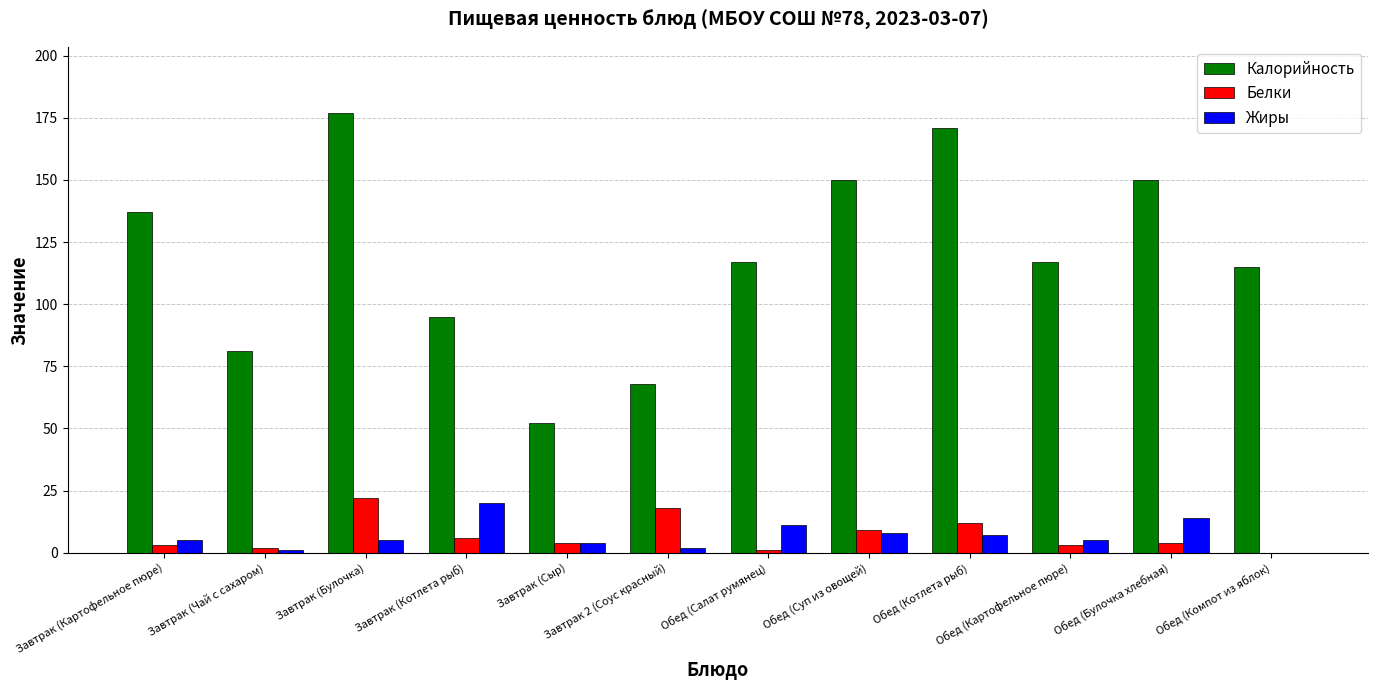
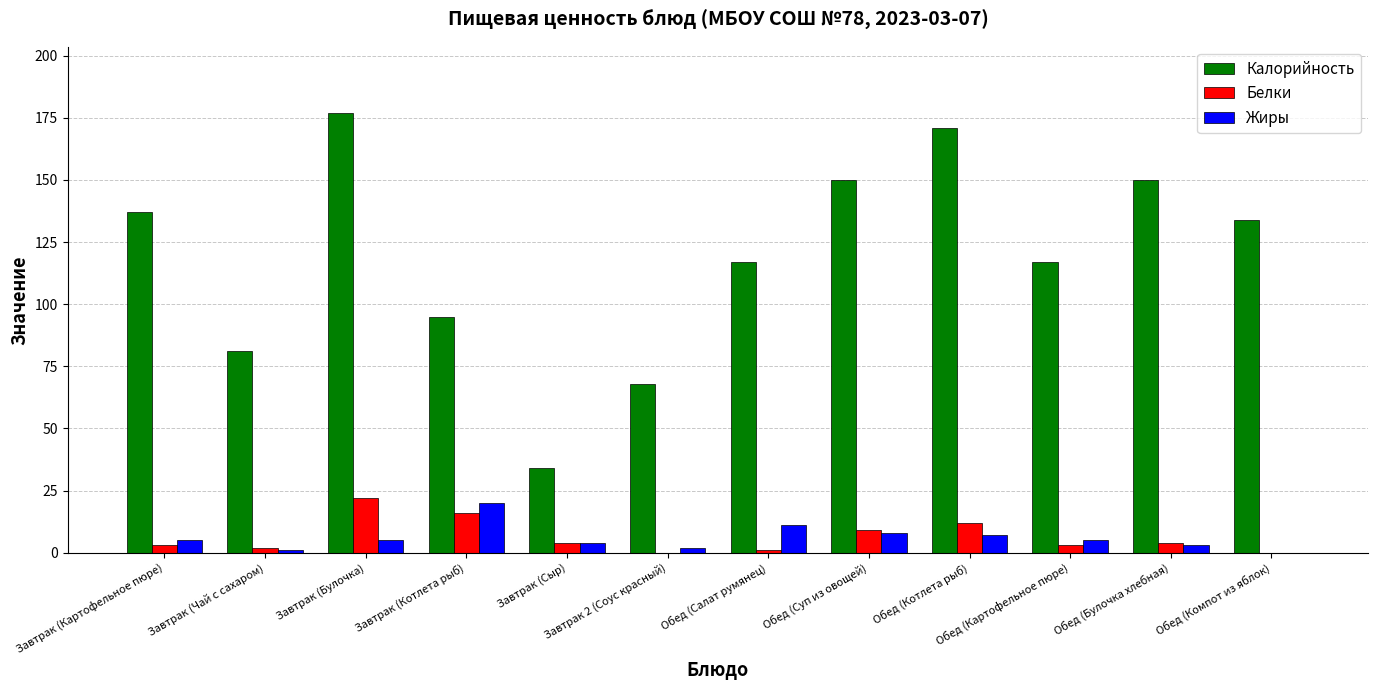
Белки, Завтрак (Котлета рыб): 6 -> 16
Калорийность, Завтрак (Сыр): 52 -> 34
Белки, Завтрак 2 (Соус красный): 18 -> 0
Жиры, Обед (Булочка хлебная): 14 -> 3
Калорийность, Обед (Компот из яблок): 115 -> 134
